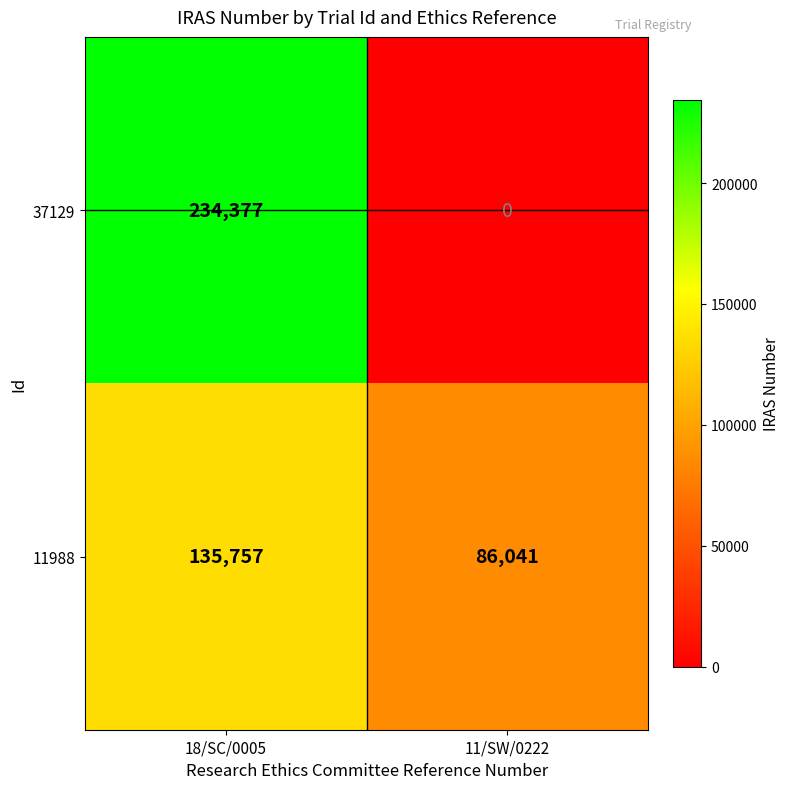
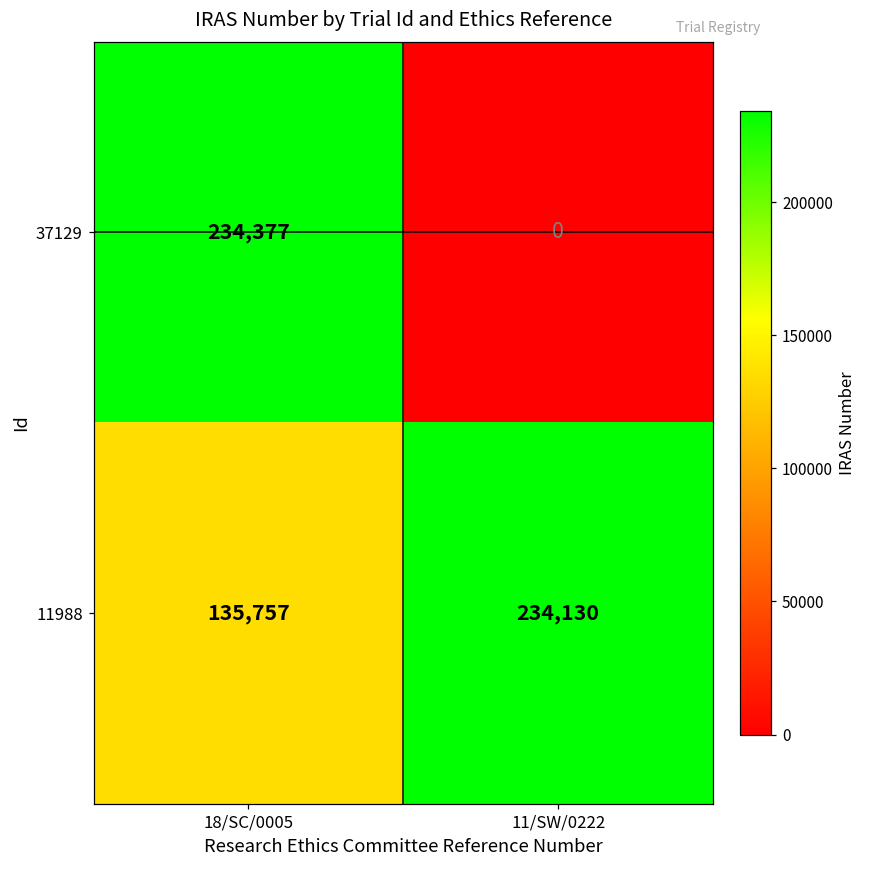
11988, 11/SW/0222: 86,041 -> 234,130
